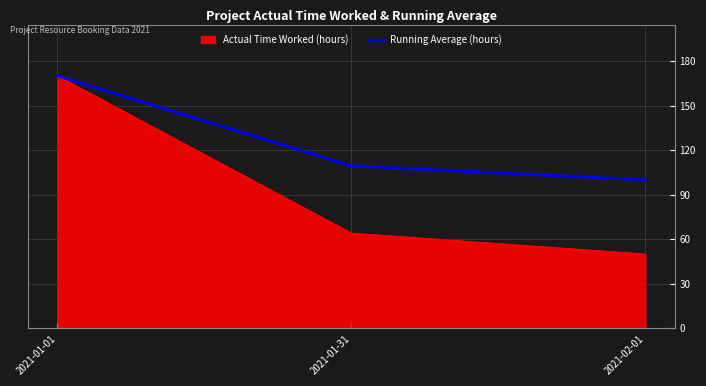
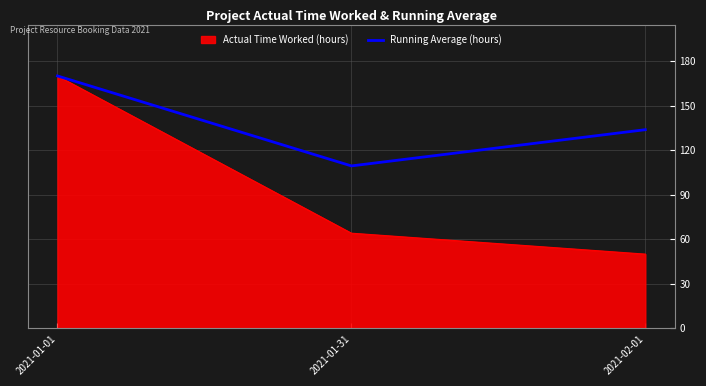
Running Average (hours), 2021-02-01: 100 -> 134
